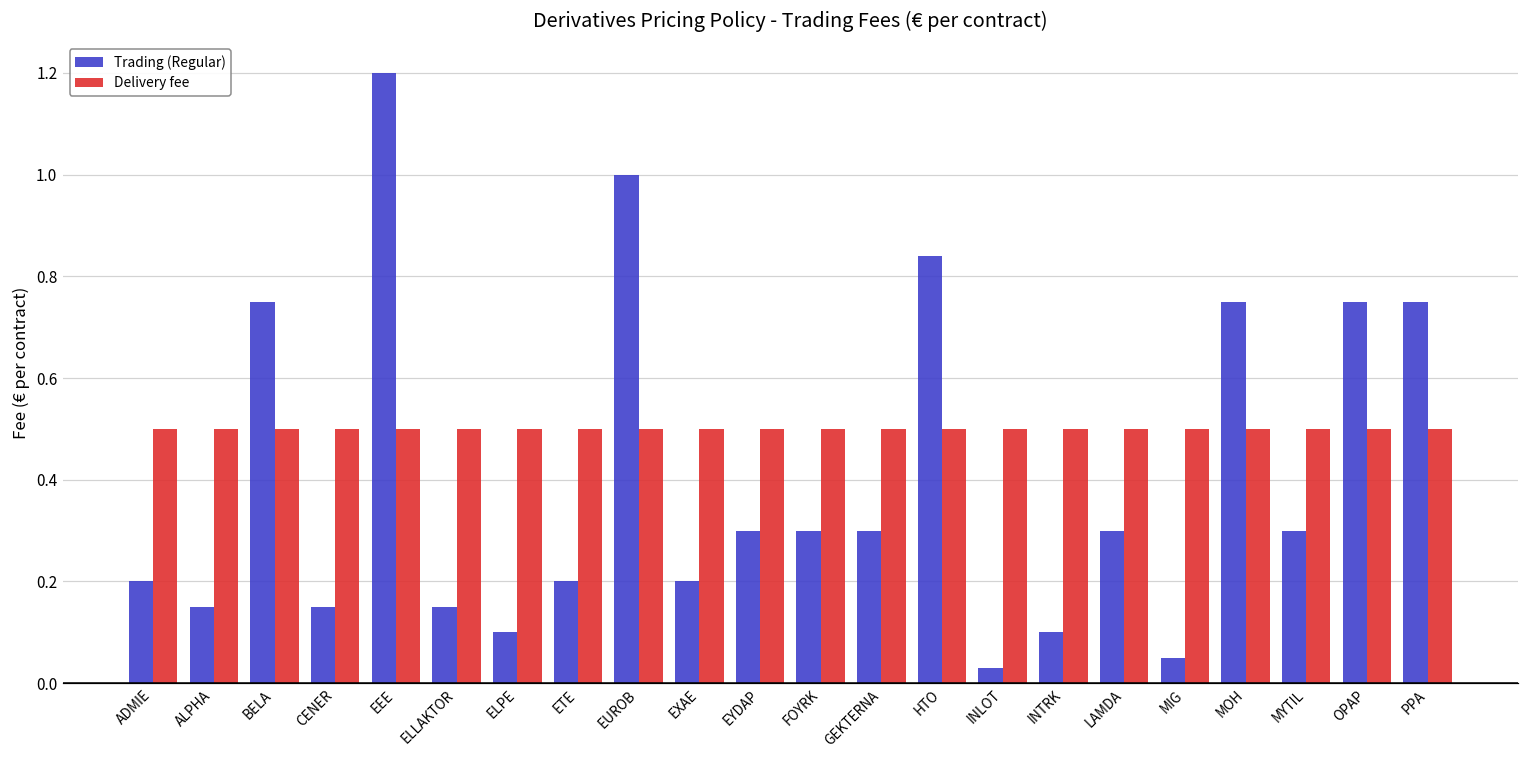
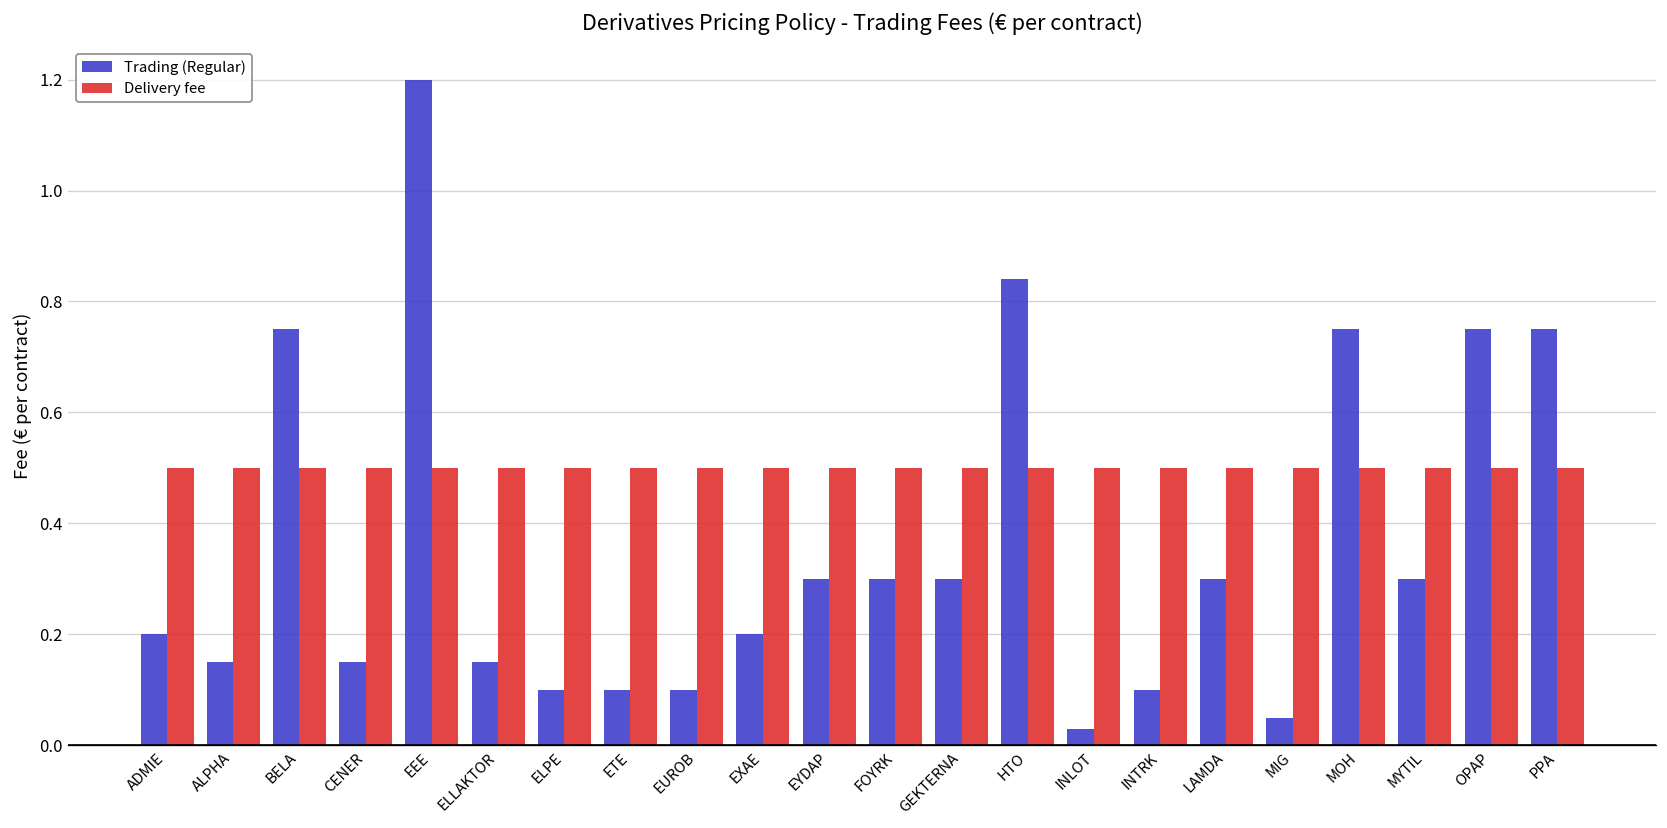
Trading (Regular), ETE: 0.2 -> 0.1
Trading (Regular), EUROB: 1.0 -> 0.1
